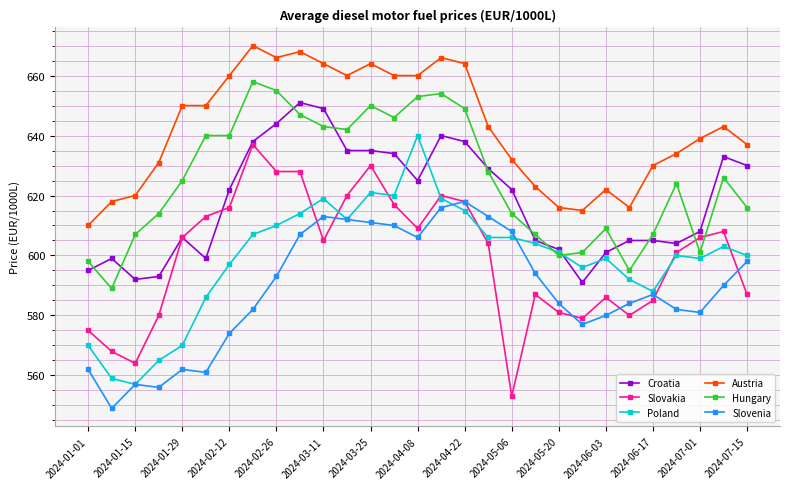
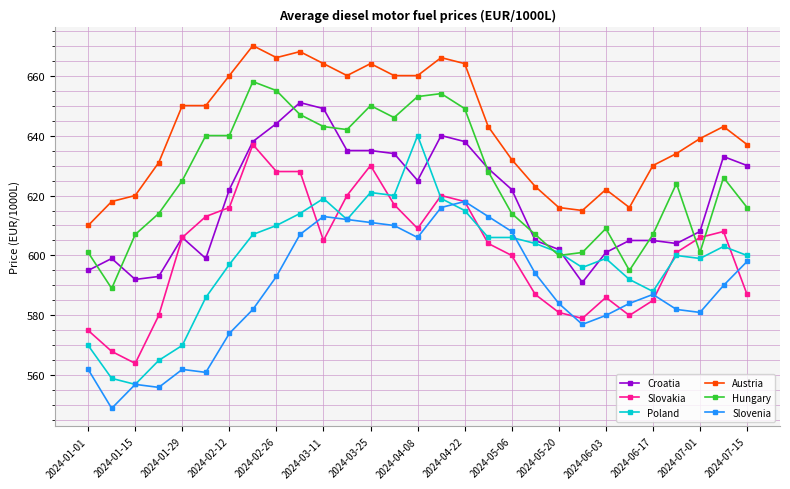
Hungary, 2024-01-01: 598 -> 601
Slovakia, 2024-05-06: 553 -> 600
